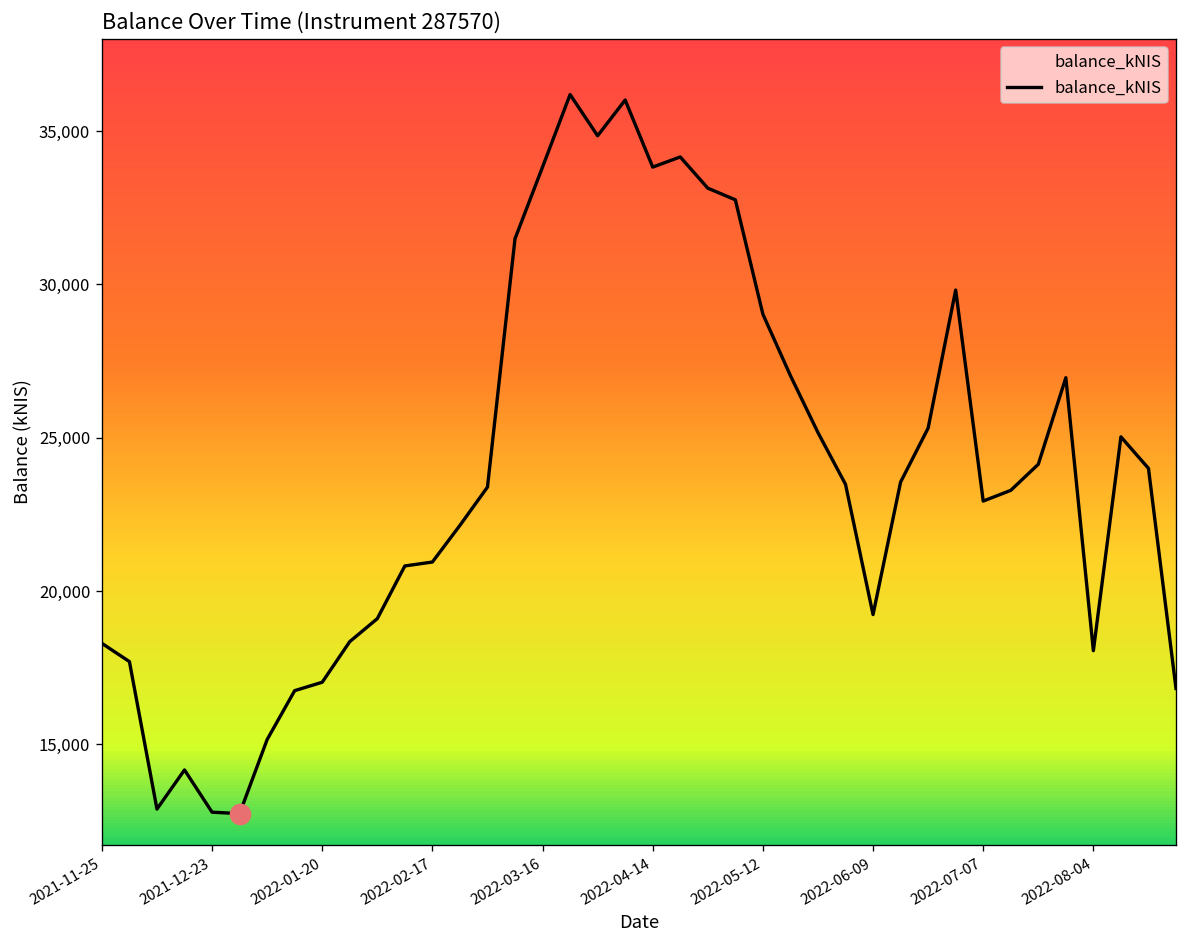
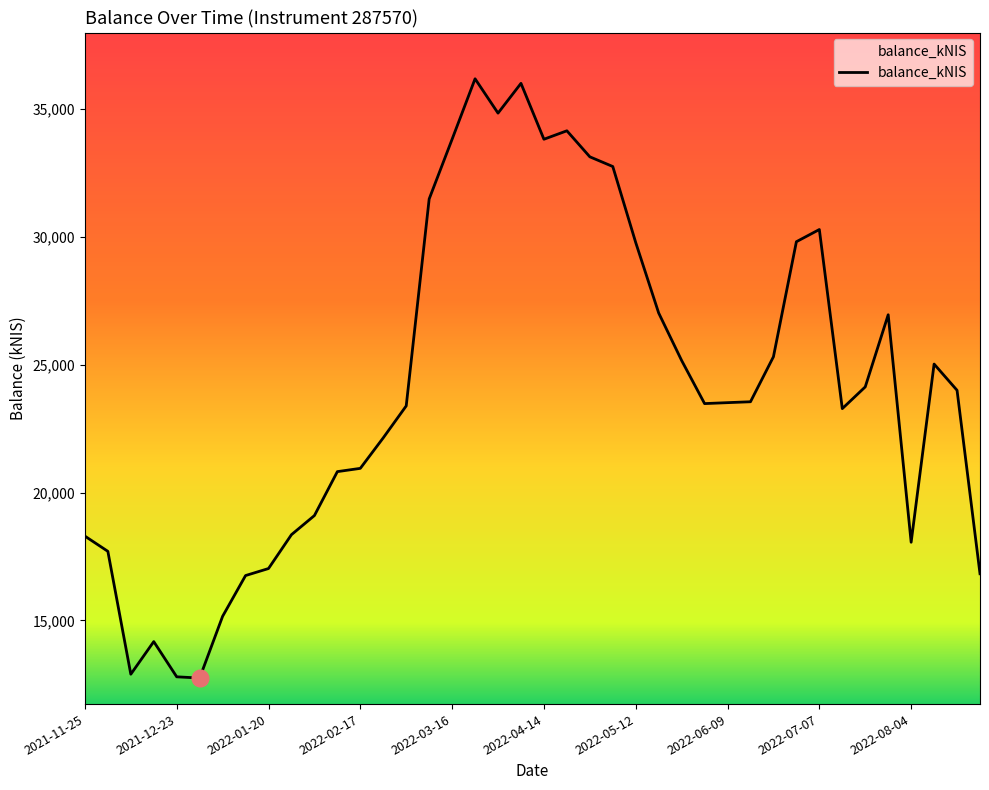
balance_kNIS, 2022-05-12: 29,000 -> 29,800
balance_kNIS, 2022-06-09: 19,200 -> 23,500
balance_kNIS, 2022-07-07: 22,900 -> 30,300
